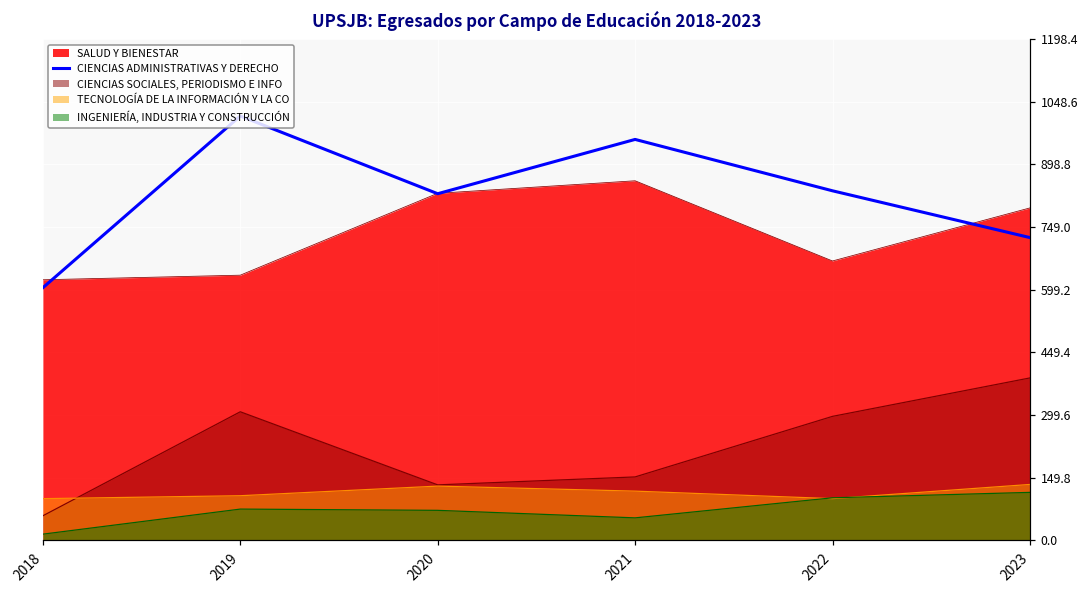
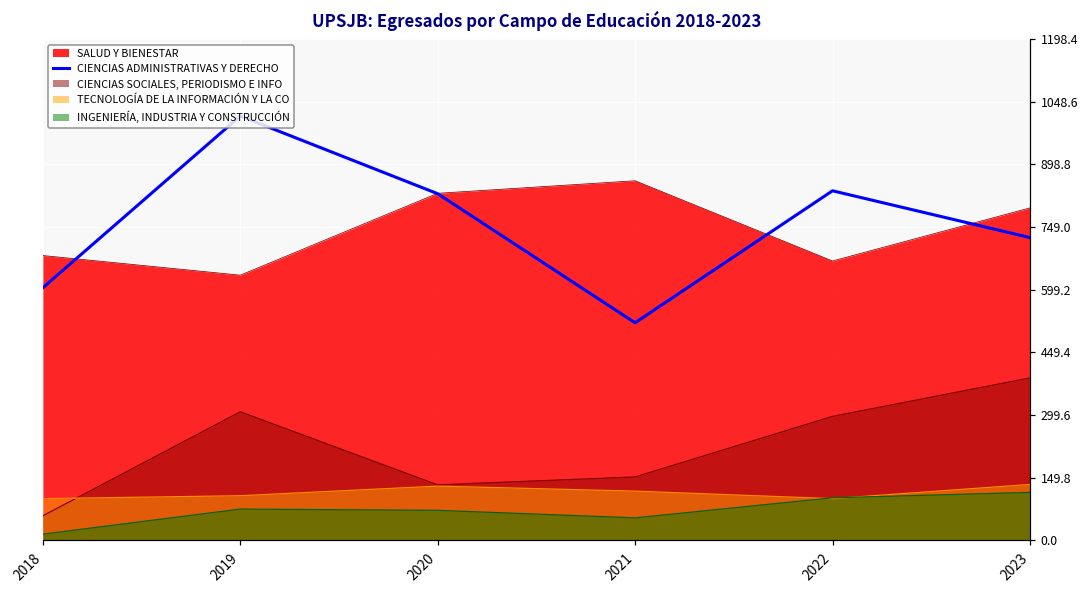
SALUD Y BIENESTAR, 2018: 620 -> 680
CIENCIAS ADMINISTRATIVAS Y DERECHO, 2021: 960 -> 520
